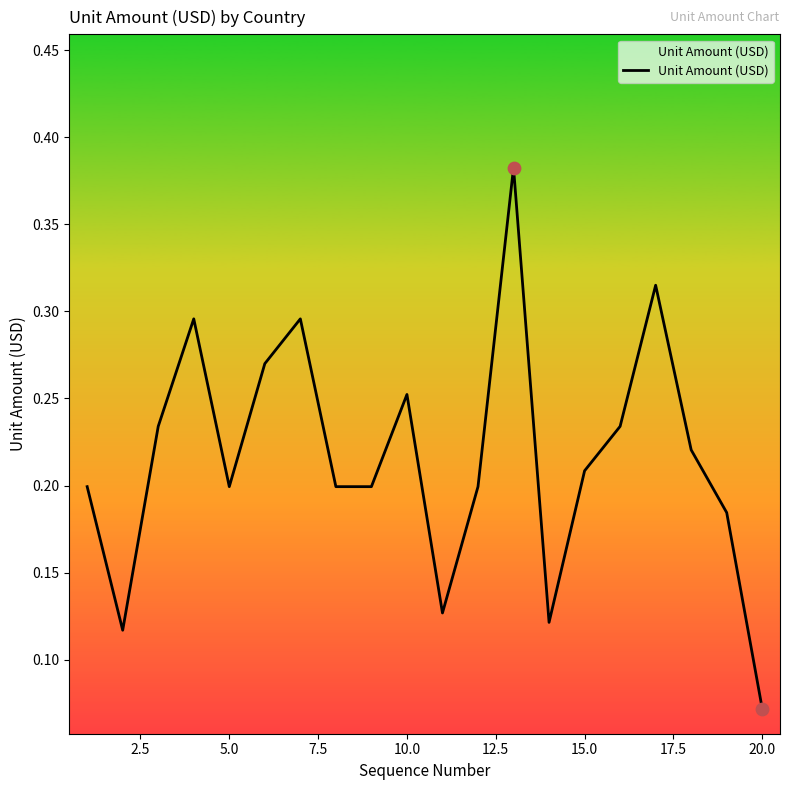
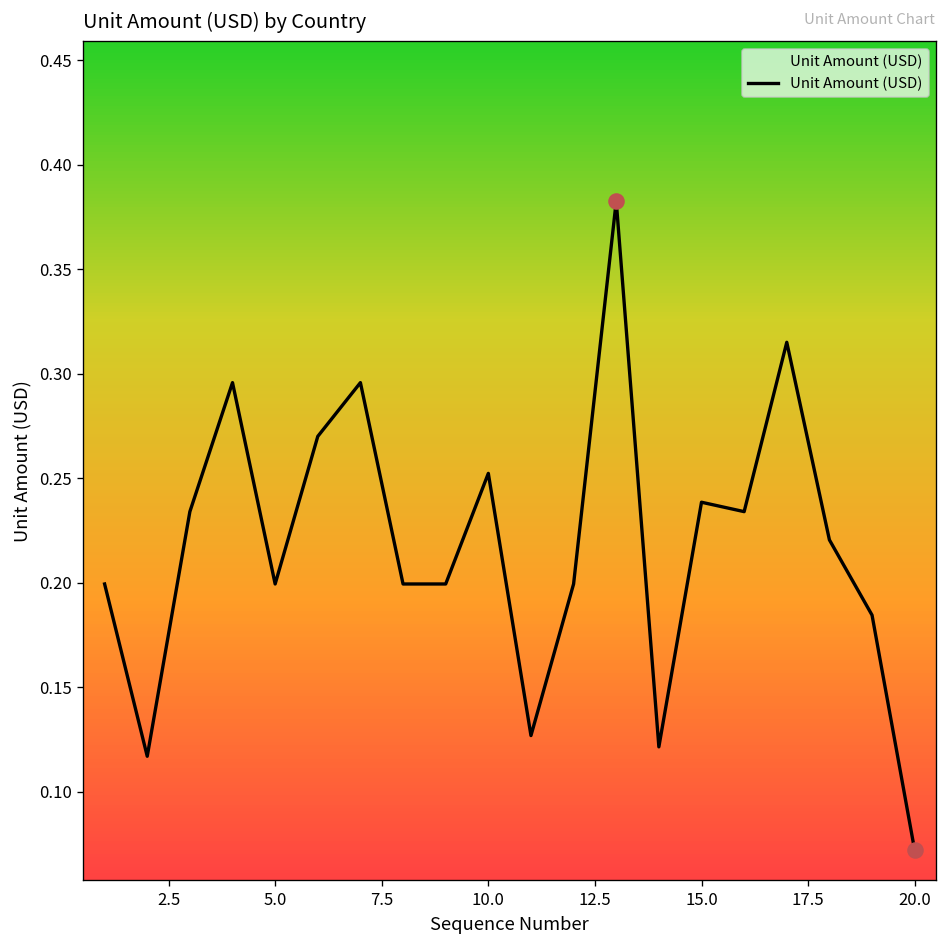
Unit Amount (USD), 15.0: 0.209 -> 0.239
